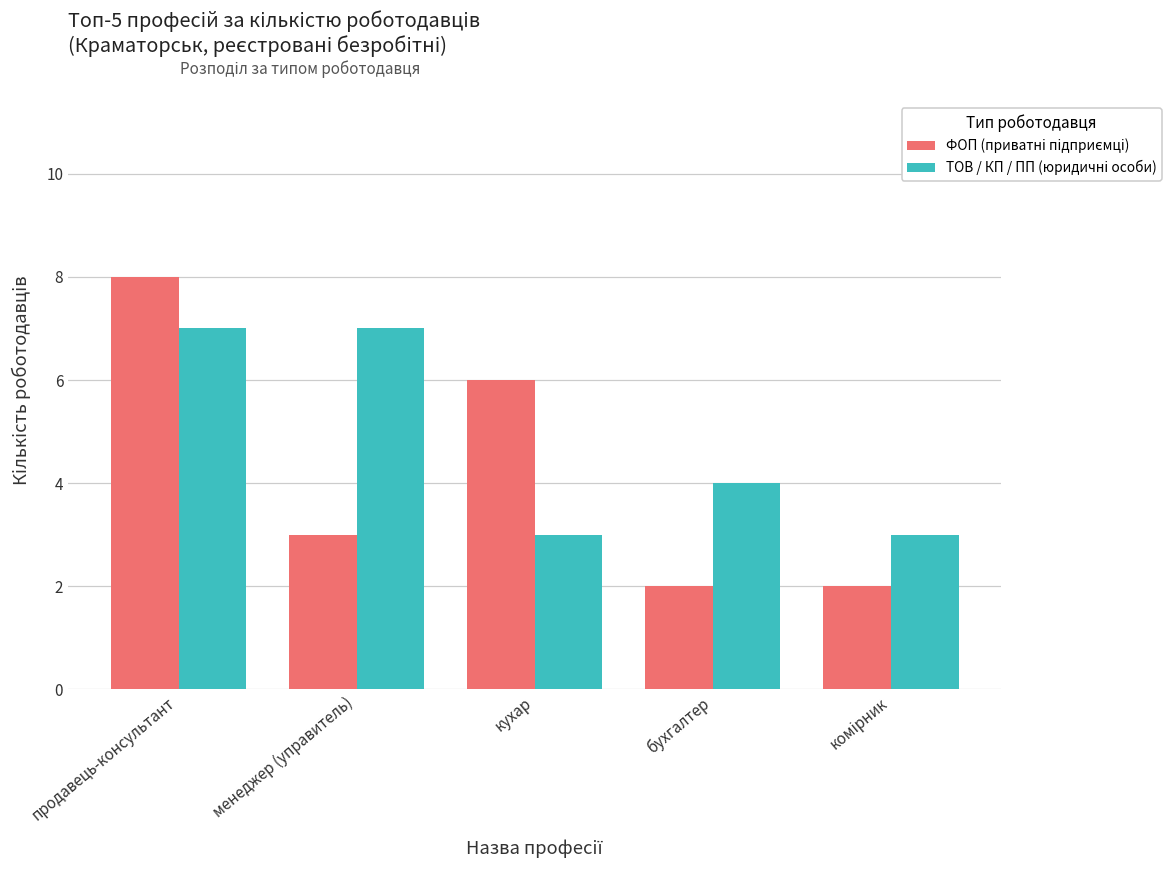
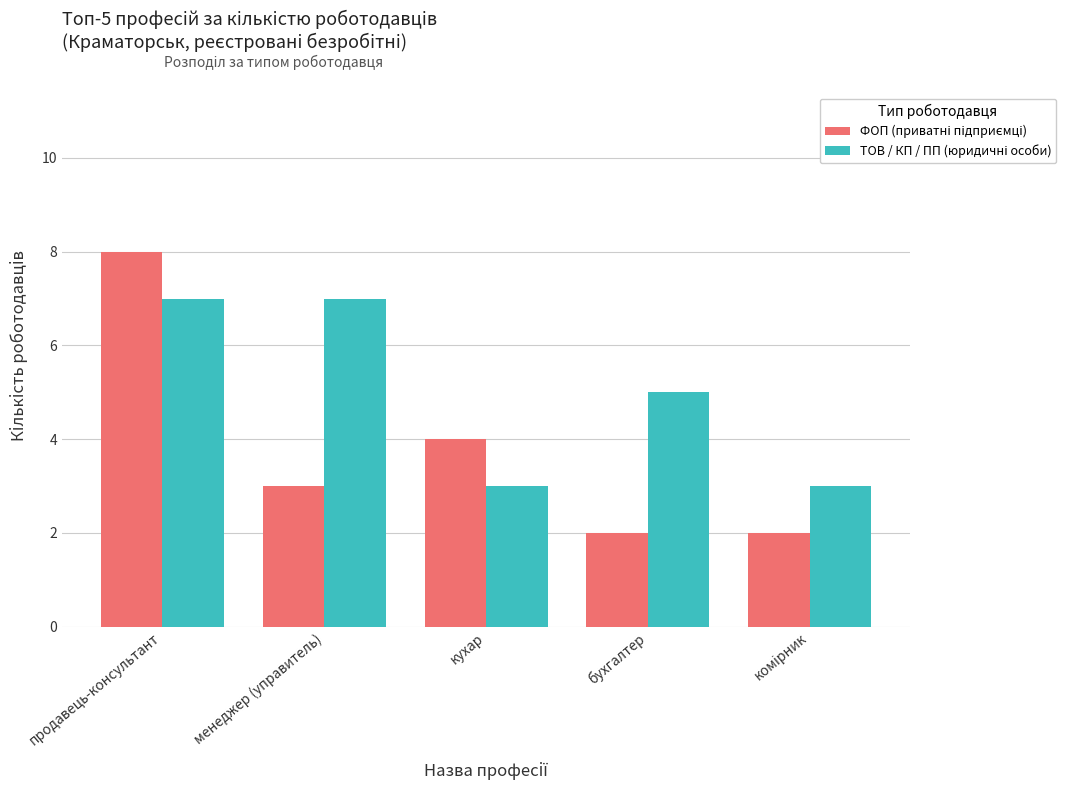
ФОП (приватні підприємці), кухар: 6 -> 4
ТОВ / КП / ПП (юридичні особи), бухгалтер: 4 -> 5
